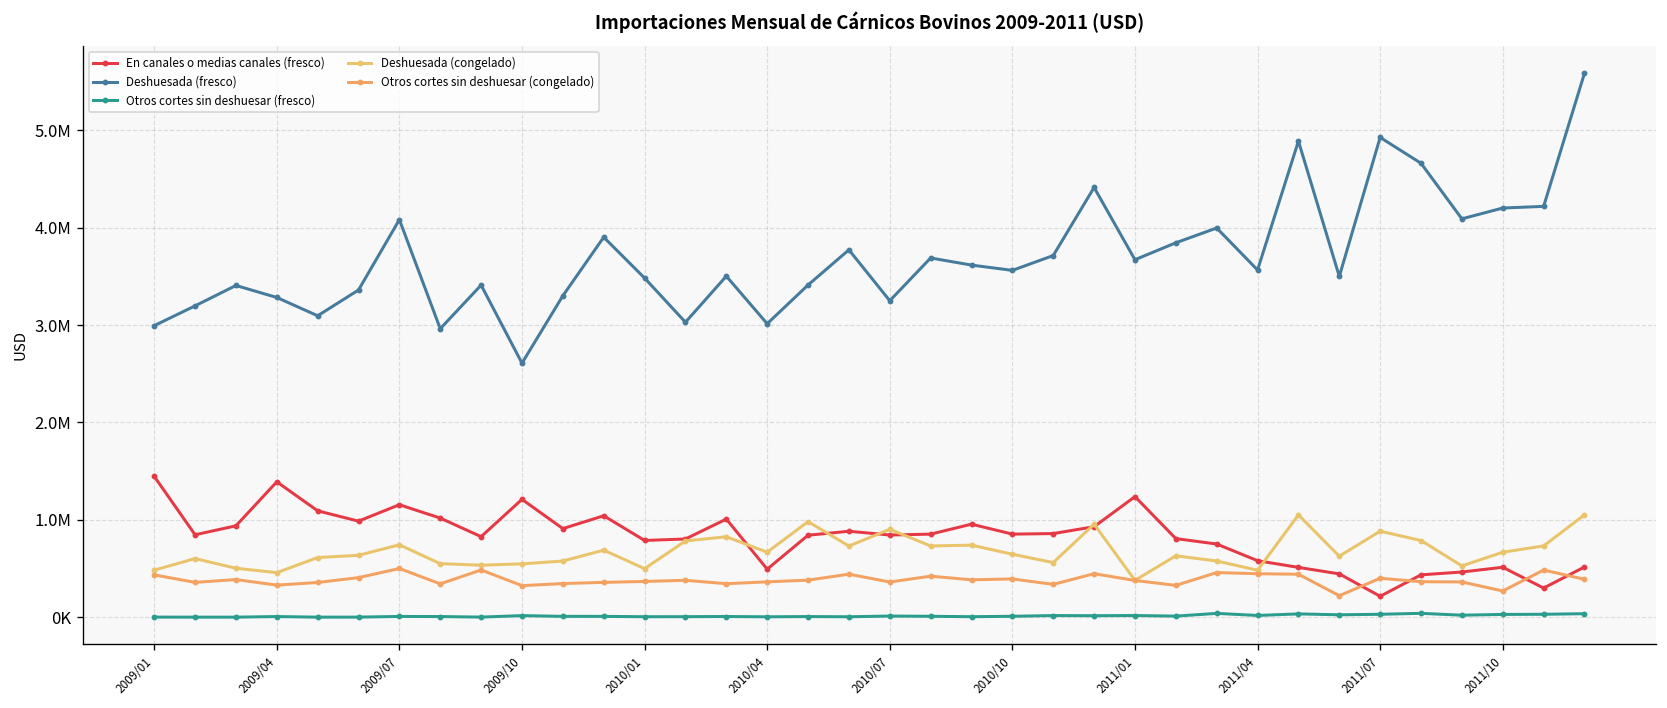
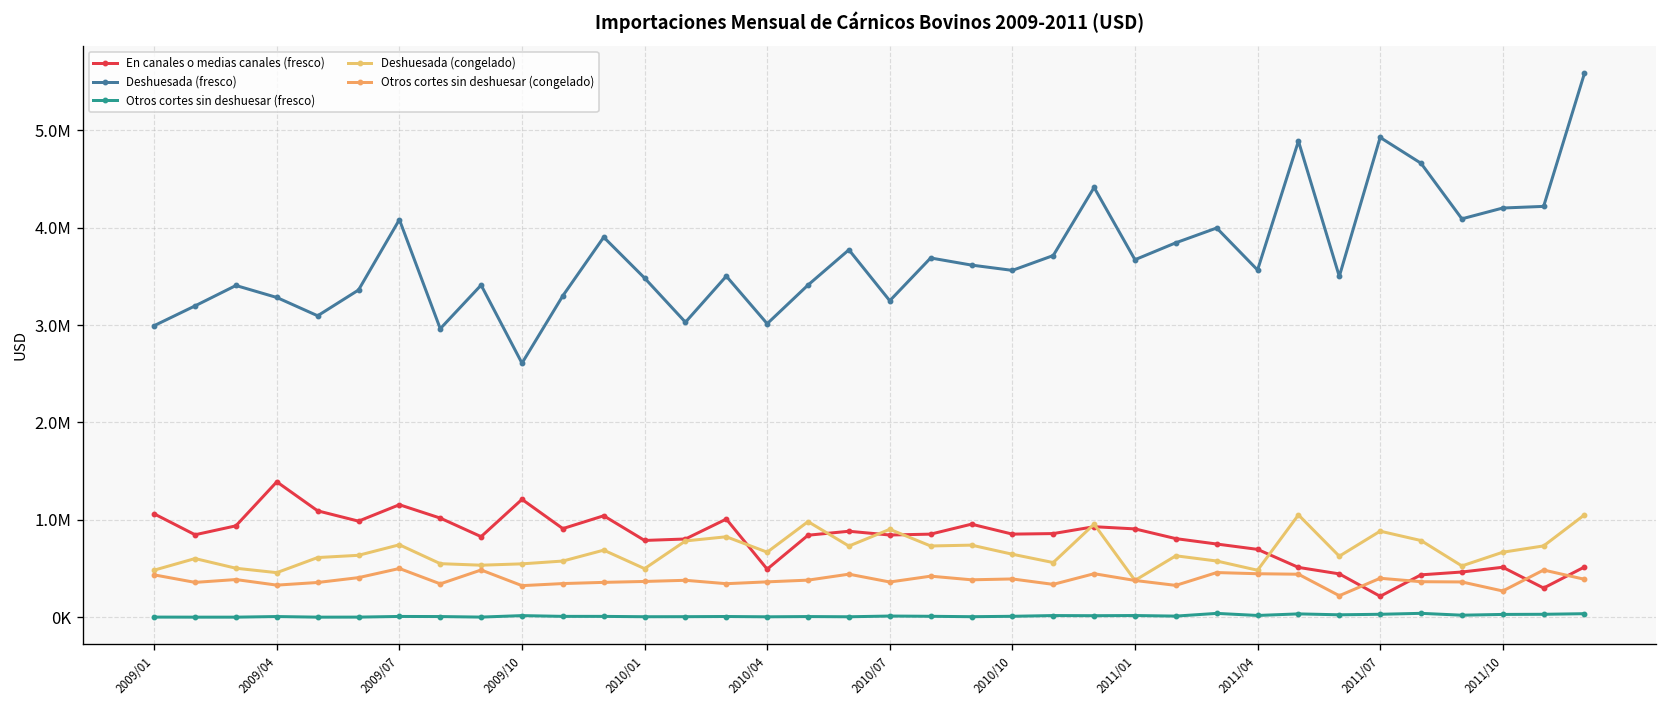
En canales o medias canales (fresco), 2009/01: 1400000 -> 1100000
En canales o medias canales (fresco), 2011/01: 1200000 -> 900000
En canales o medias canales (fresco), 2011/04: 600000 -> 700000
